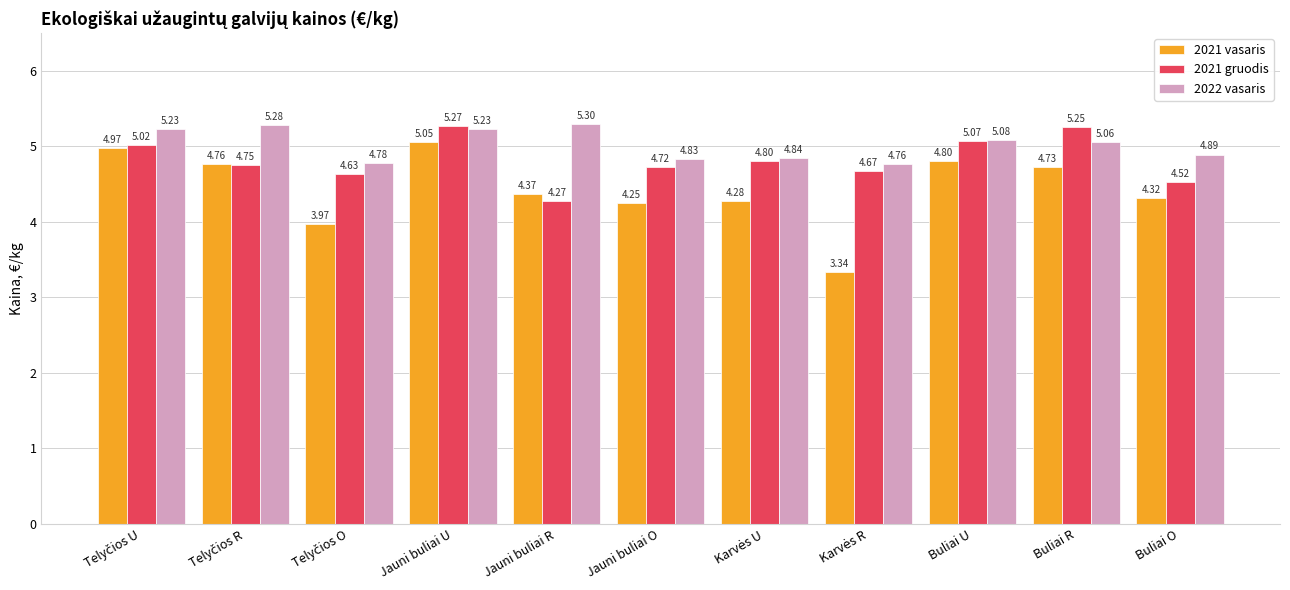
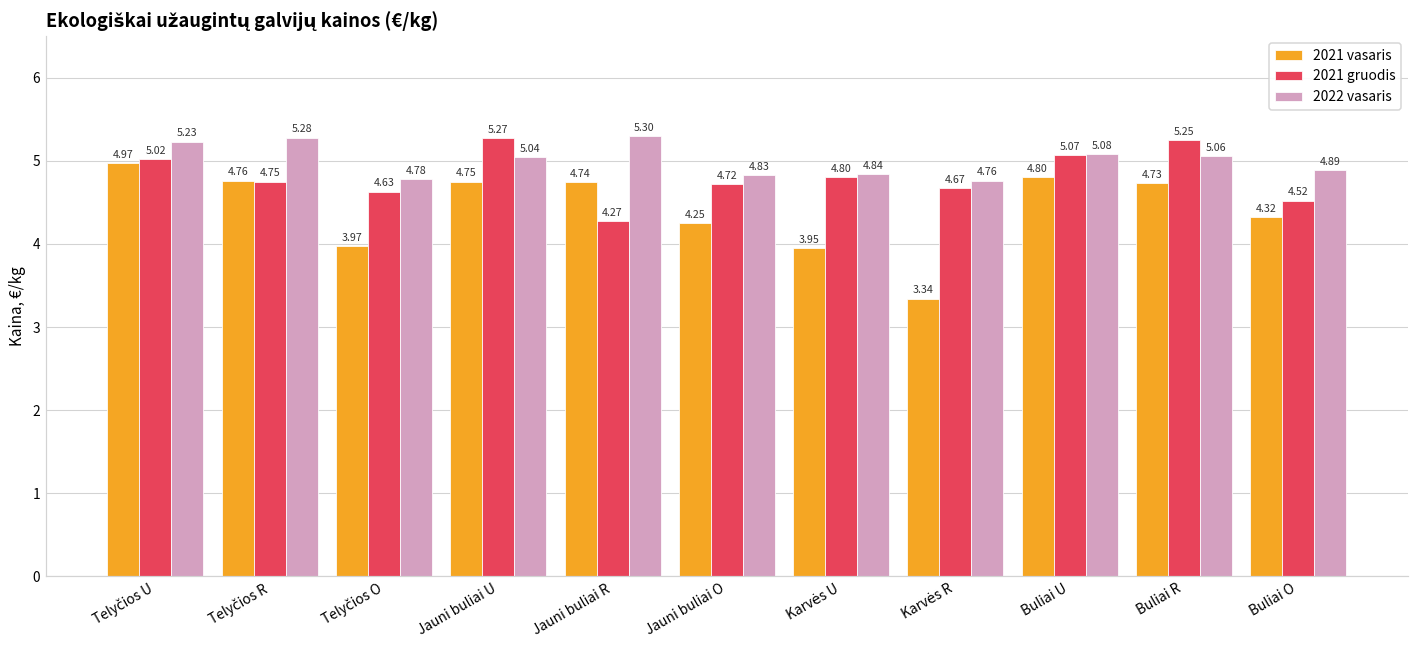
2021 vasaris, Jauni buliai U: 5.05 -> 4.75
2022 vasaris, Jauni buliai U: 5.23 -> 5.04
2021 vasaris, Jauni buliai R: 4.37 -> 4.74
2021 vasaris, Karvės U: 4.28 -> 3.95
